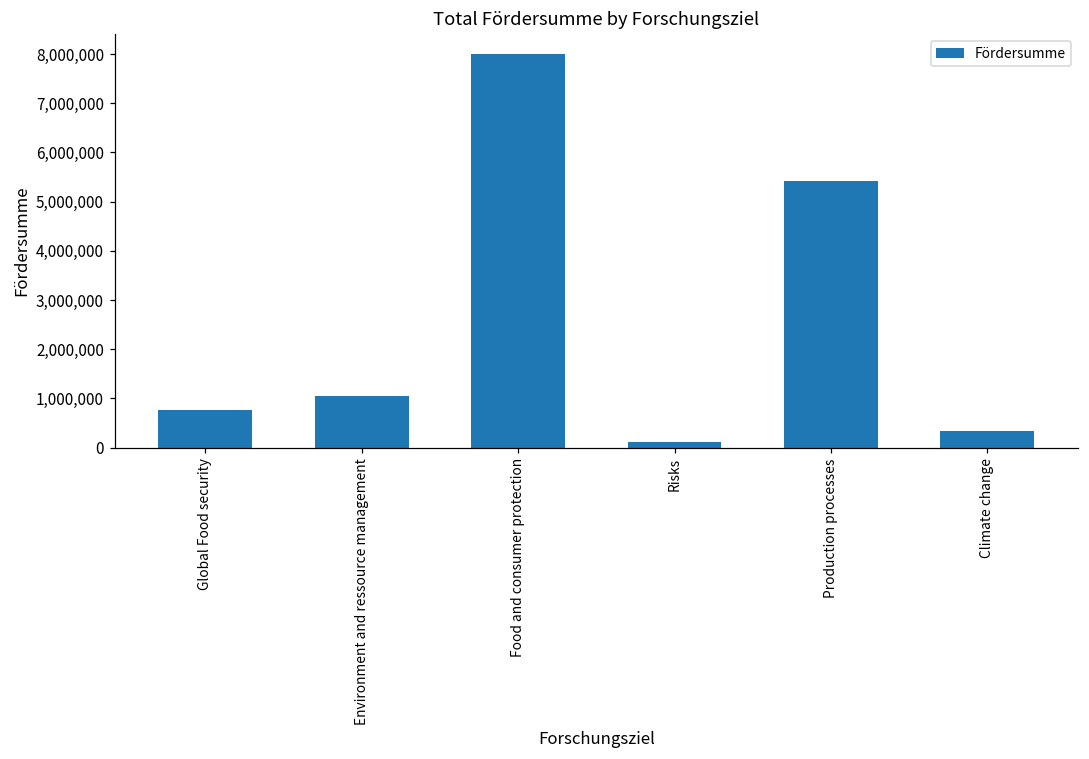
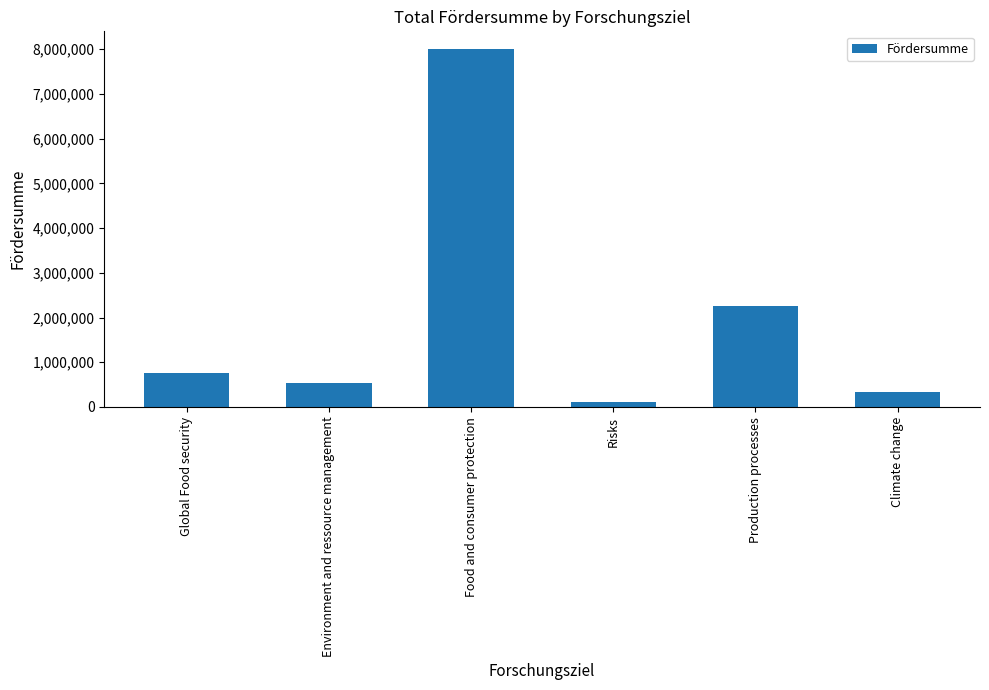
Environment and ressource management: 1,000,000 -> 500,000
Production processes: 5,400,000 -> 2,300,000
